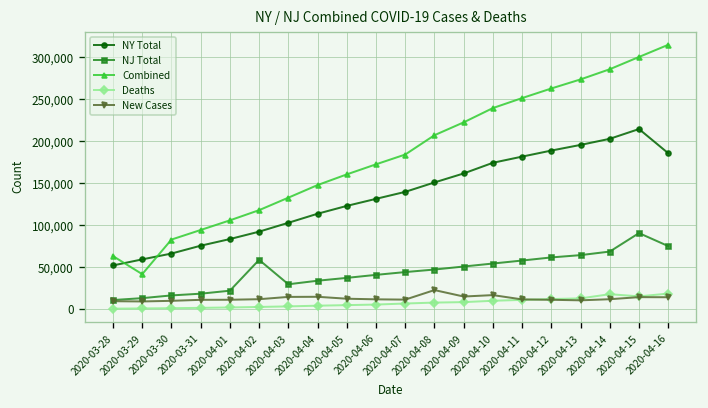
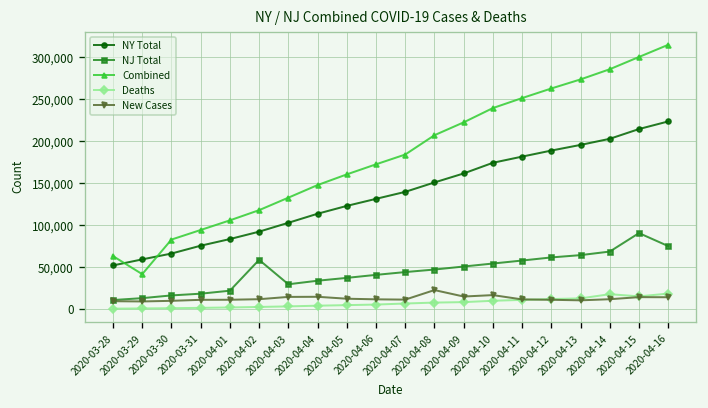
NY Total, 2020-04-16: 190,000 -> 220,000
